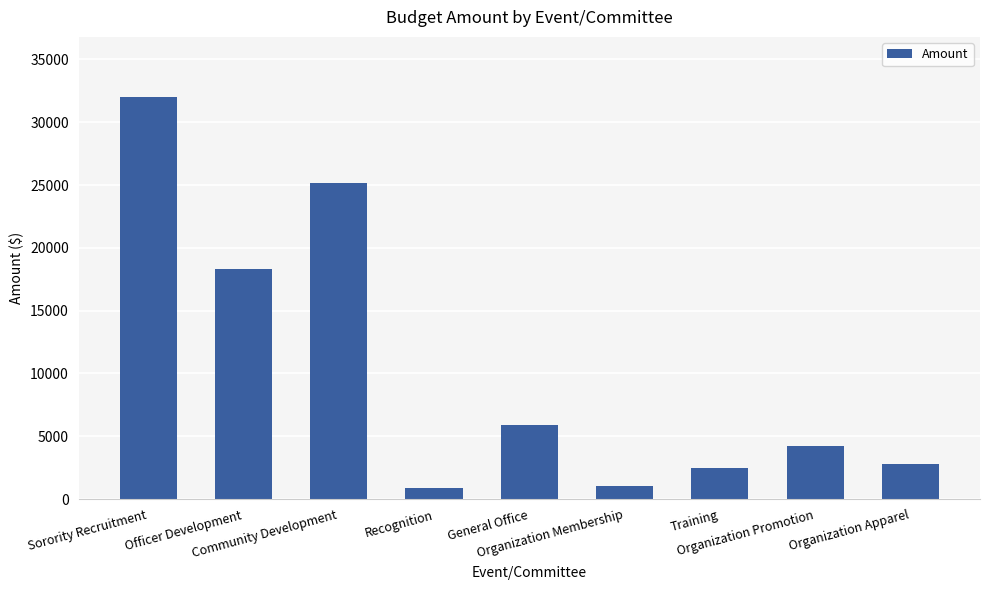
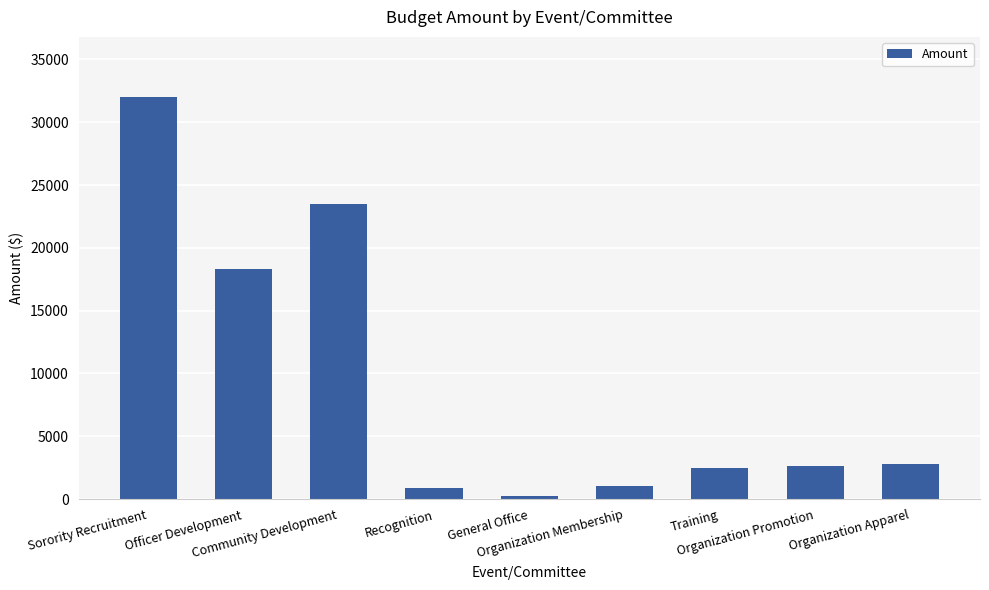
Community Development: 25200 -> 23500
General Office: 5900 -> 300
Organization Promotion: 4200 -> 2600
